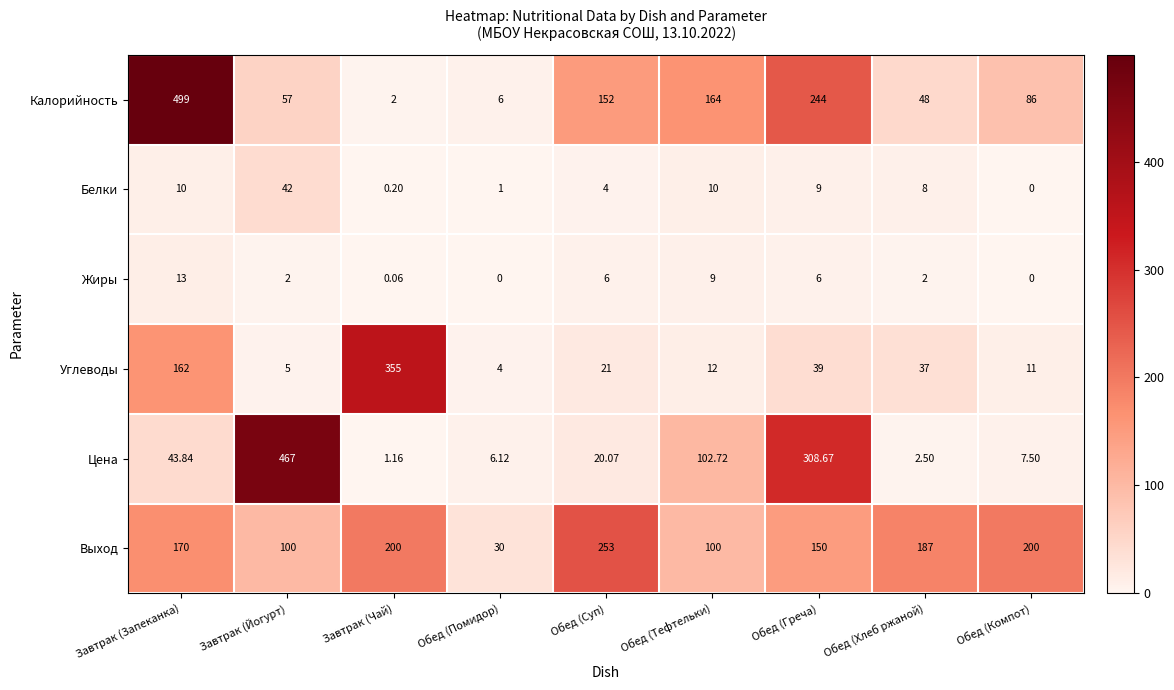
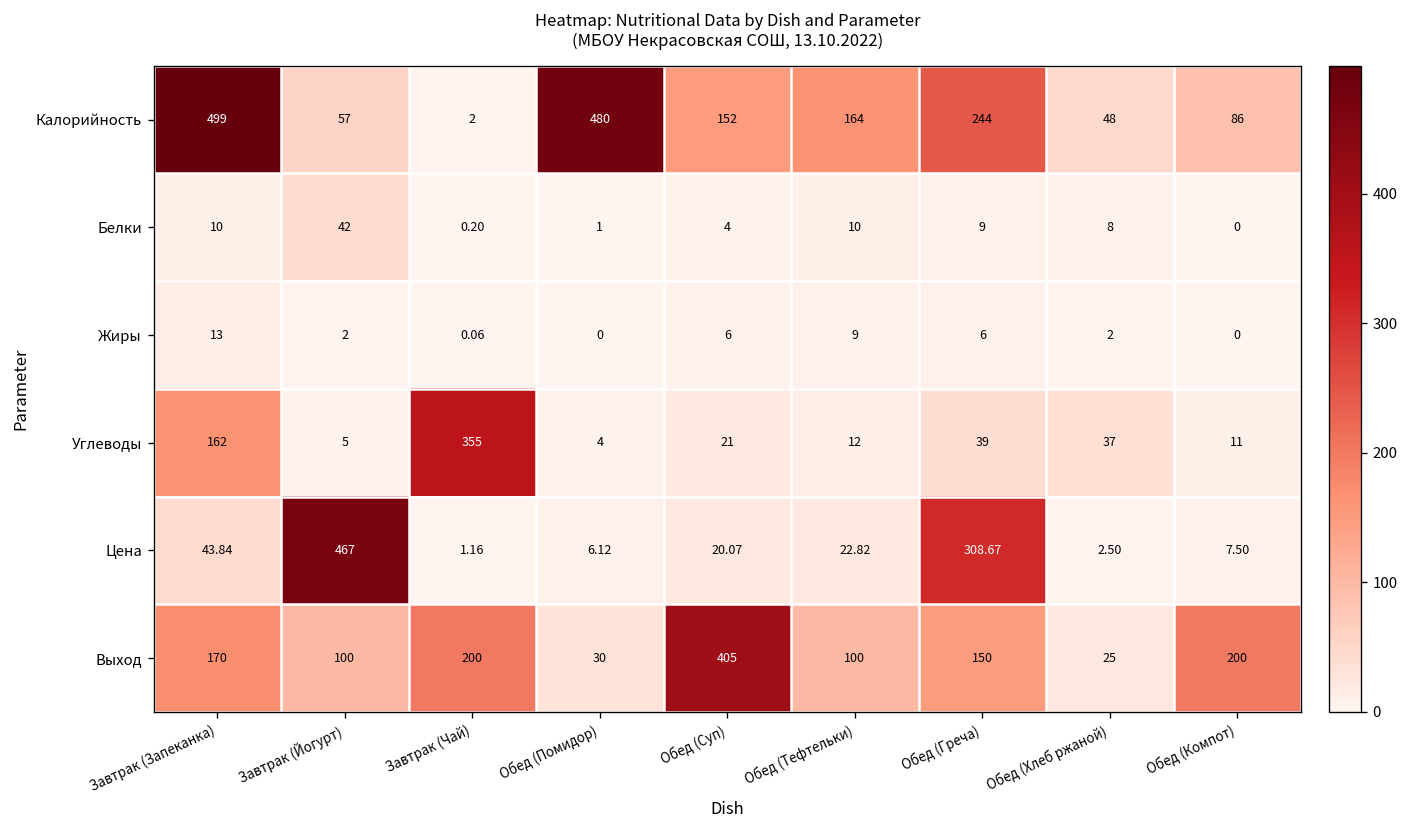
Калорийность, Обед (Помидор): 6 -> 480
Цена, Обед (Тефтельки): 102.72 -> 22.82
Выход, Обед (Суп): 253 -> 405
Выход, Обед (Хлеб ржаной): 187 -> 25
